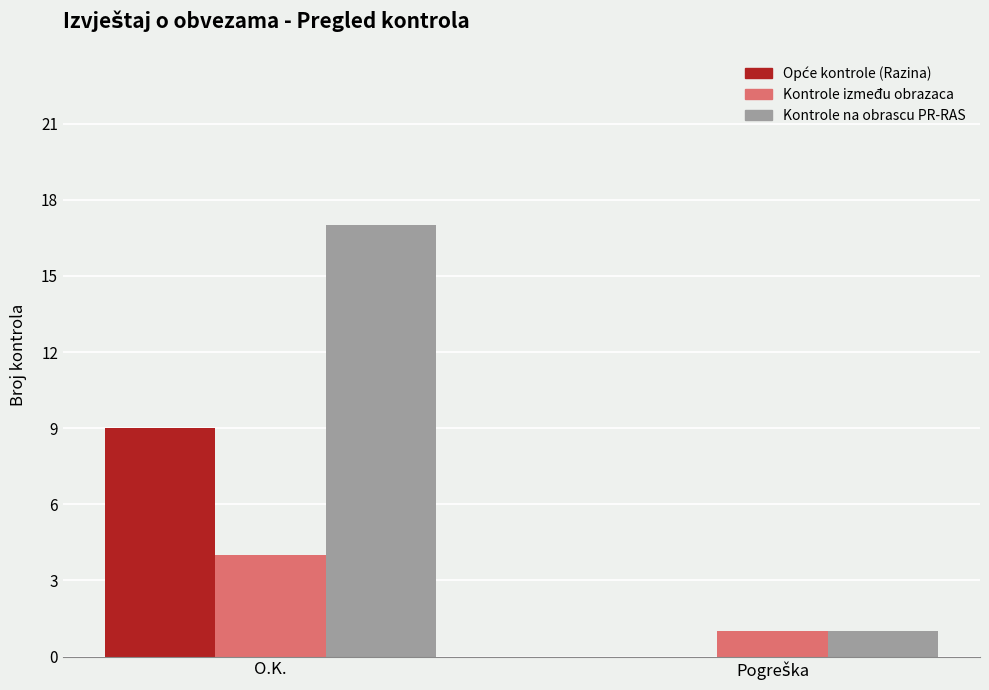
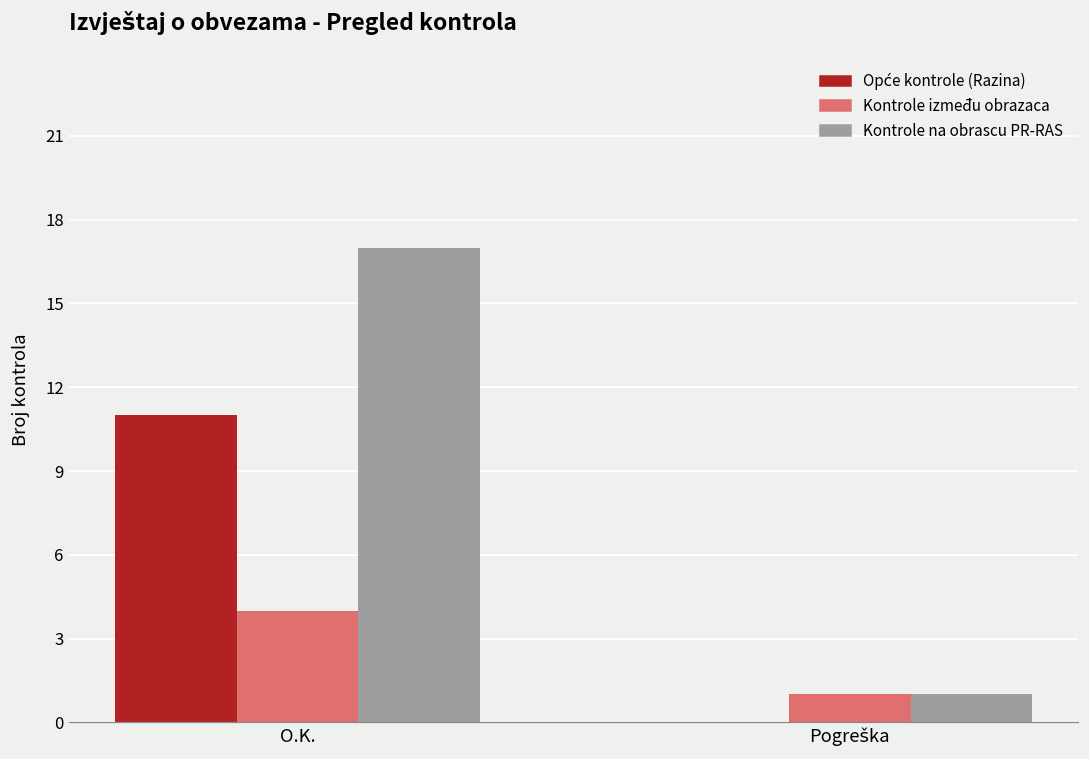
Opće kontrole (Razina), O.K.: 9 -> 11
